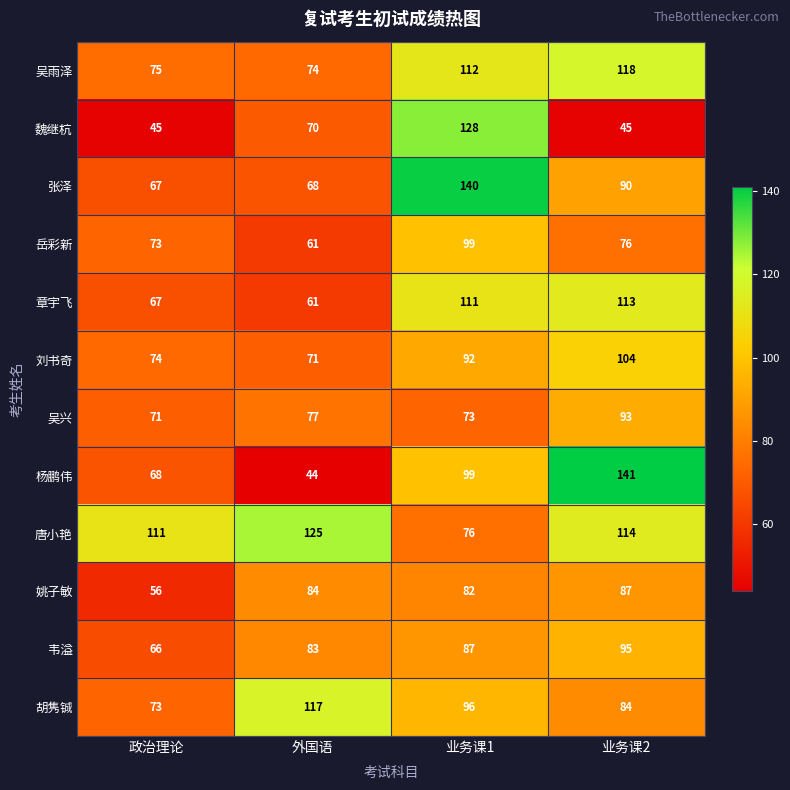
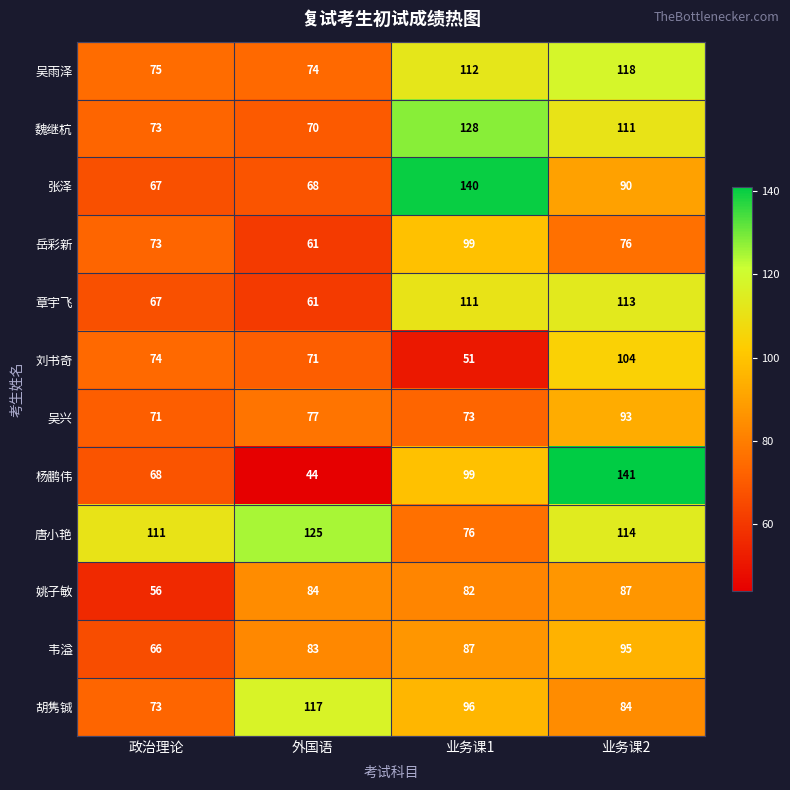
魏继杭, 政治理论: 45 -> 73
魏继杭, 业务课2: 45 -> 111
刘书奇, 业务课1: 92 -> 51
